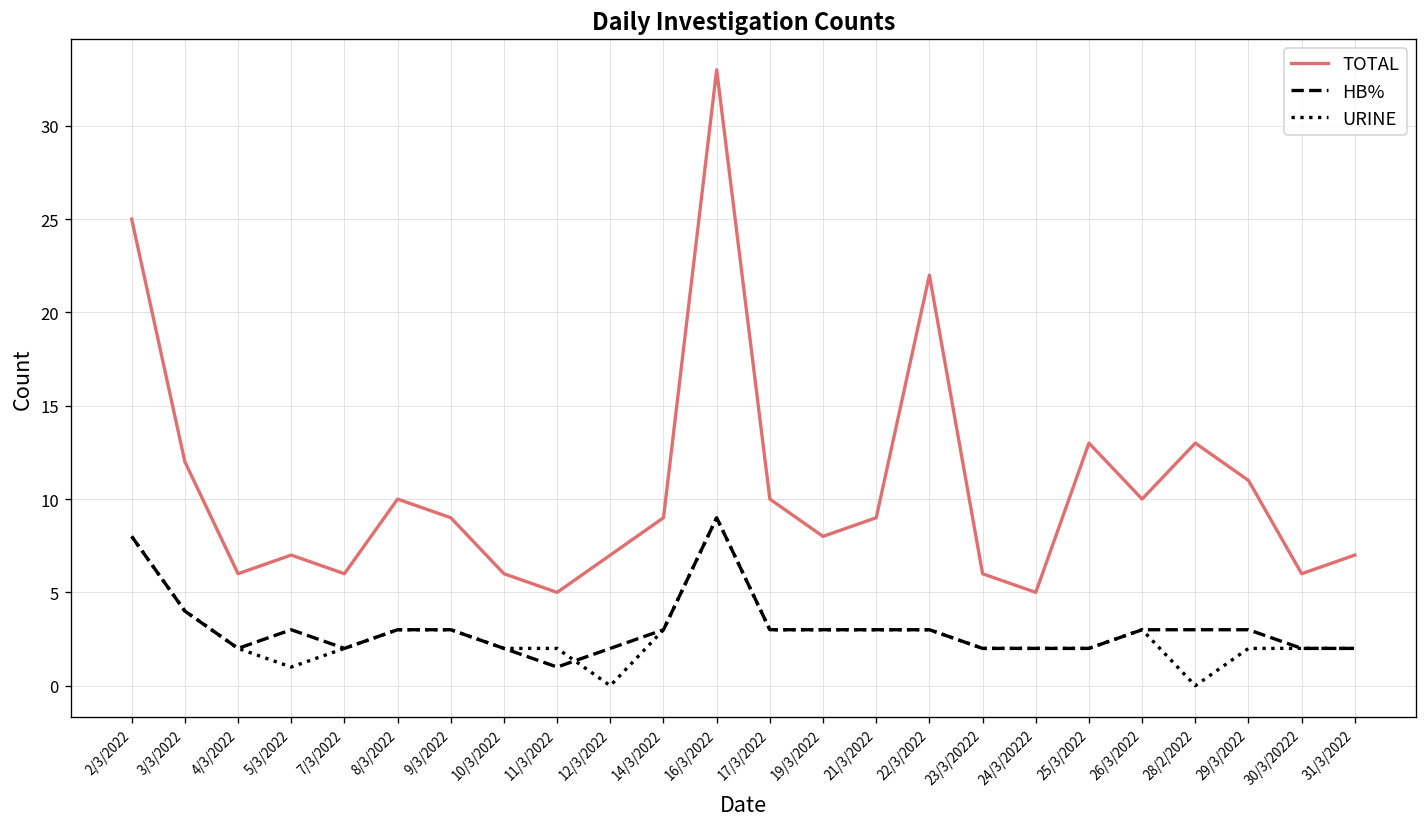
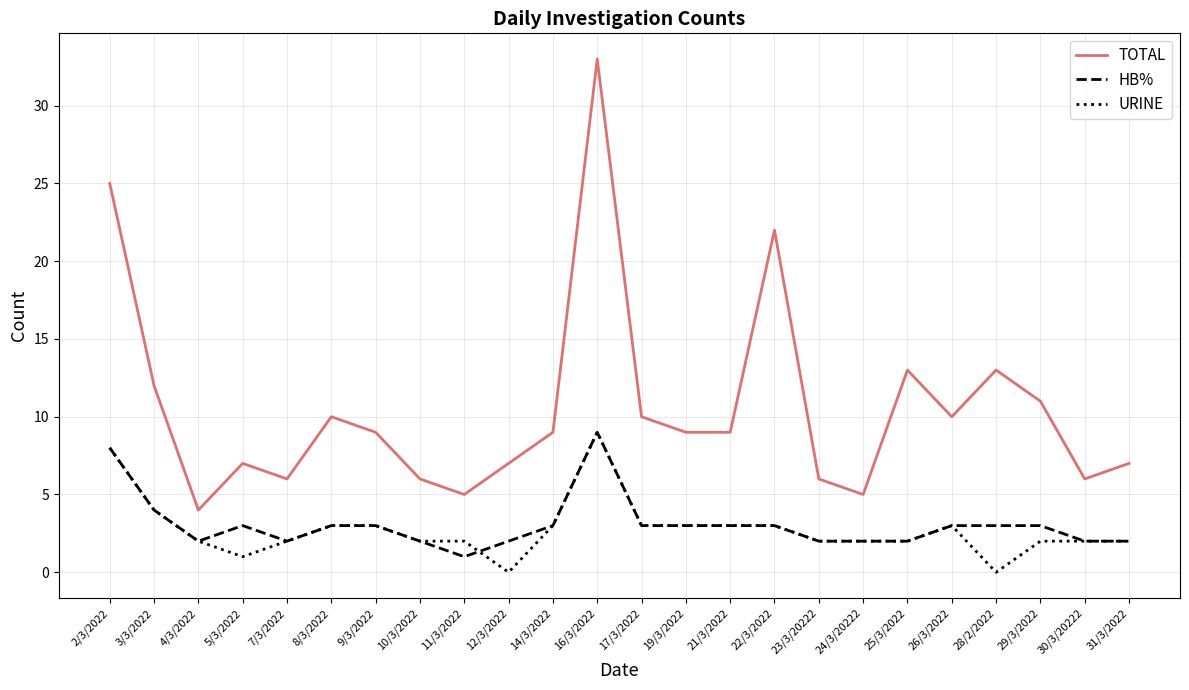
TOTAL, 4/3/2022: 6 -> 4
TOTAL, 19/3/2022: 8 -> 9
